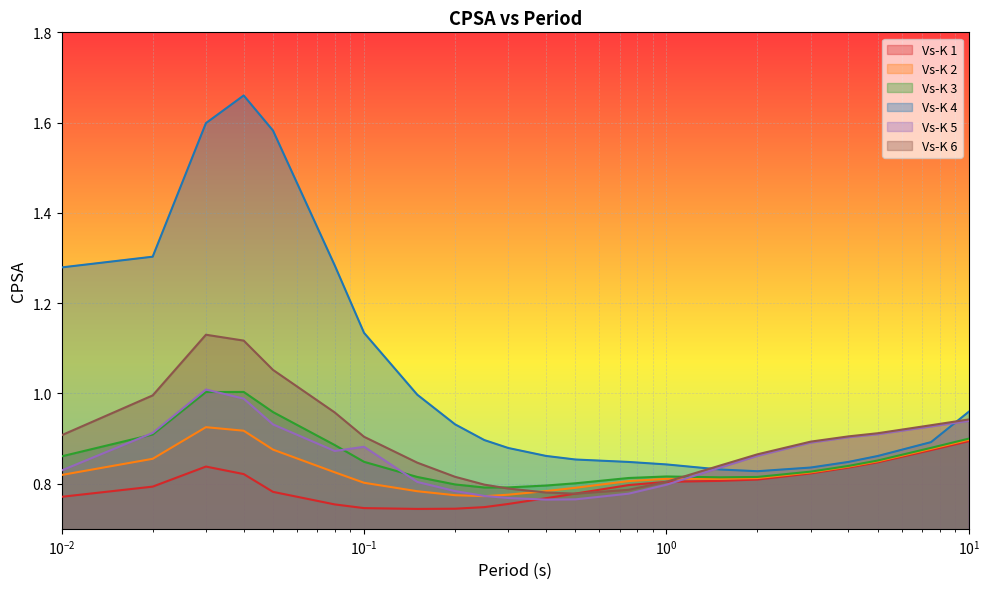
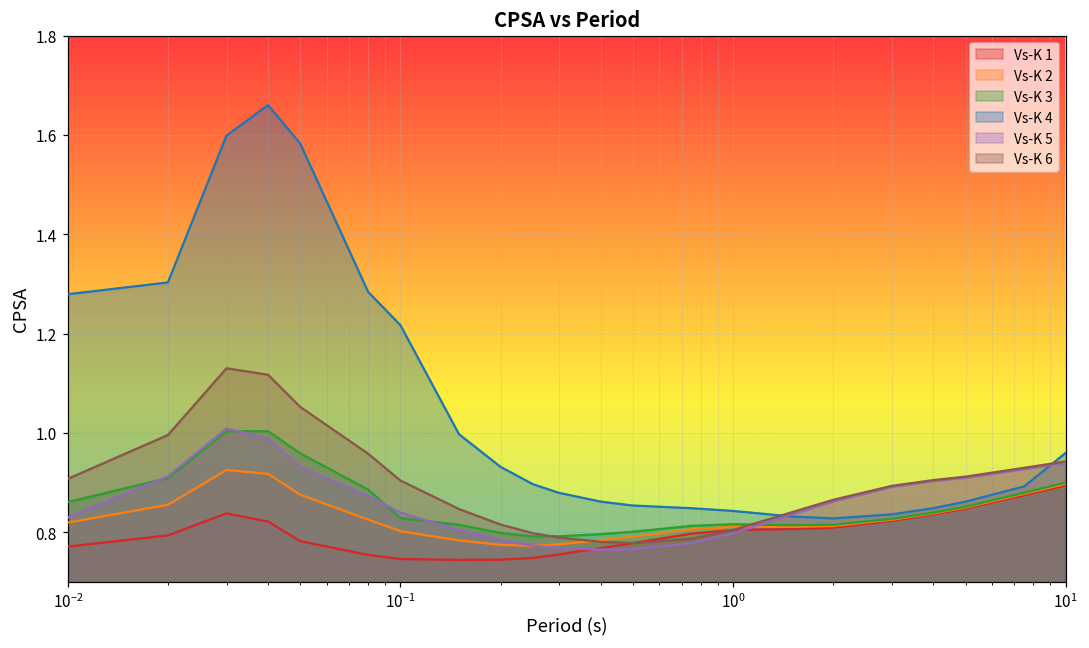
Vs-K 3, 10^-1: 0.85 -> 0.83
Vs-K 4, 10^-1: 1.13 -> 1.22
Vs-K 5, 10^-1: 0.88 -> 0.84
